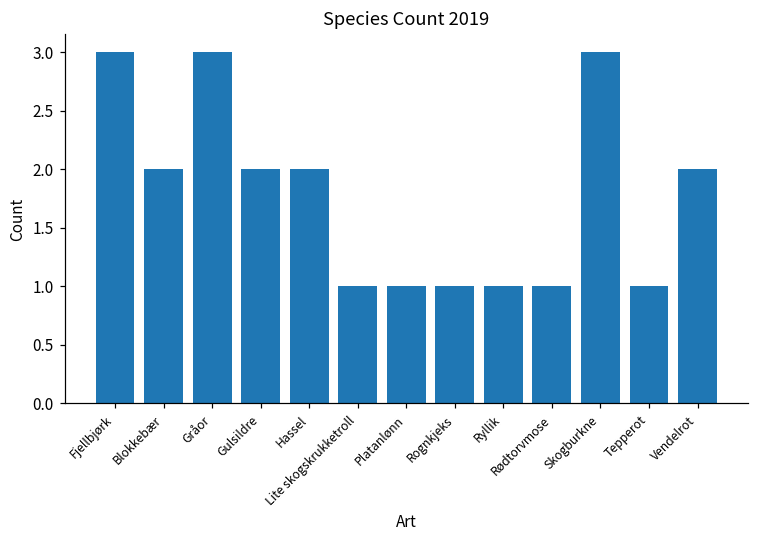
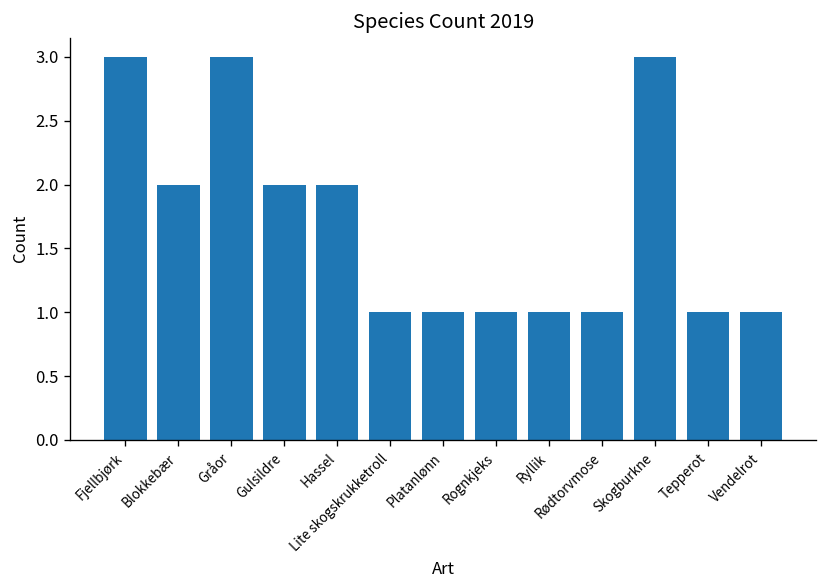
Vendelrot: 2 -> 1
